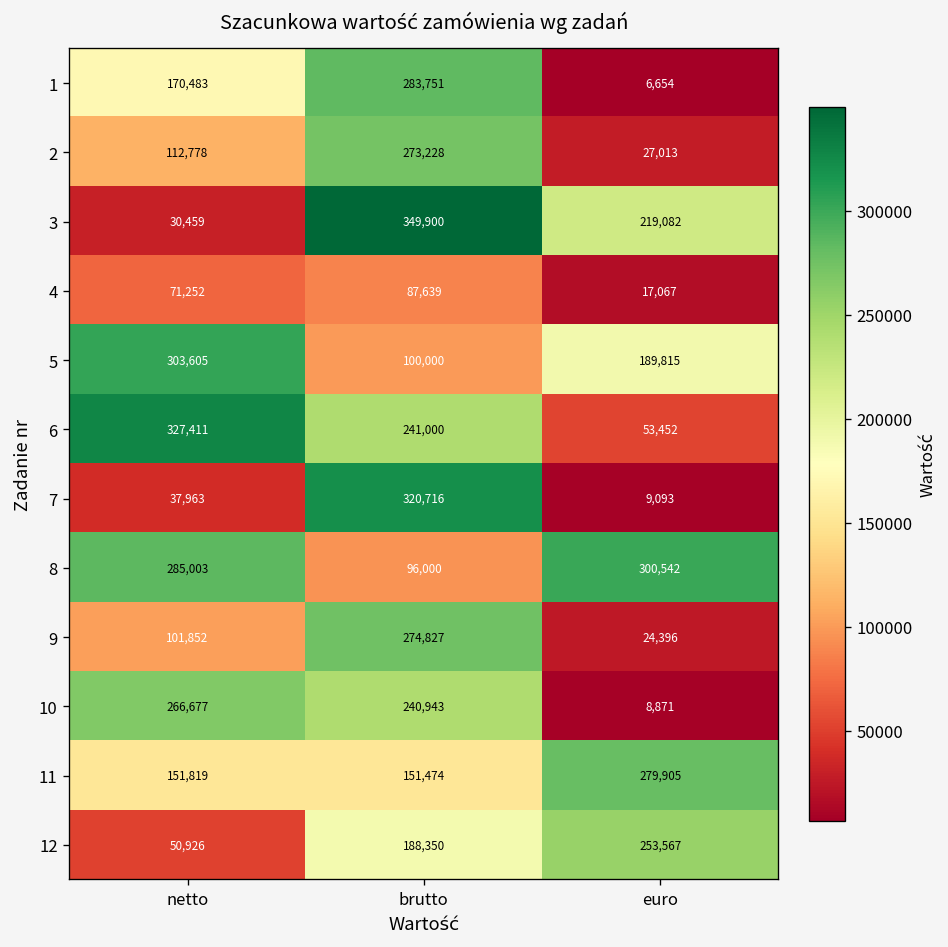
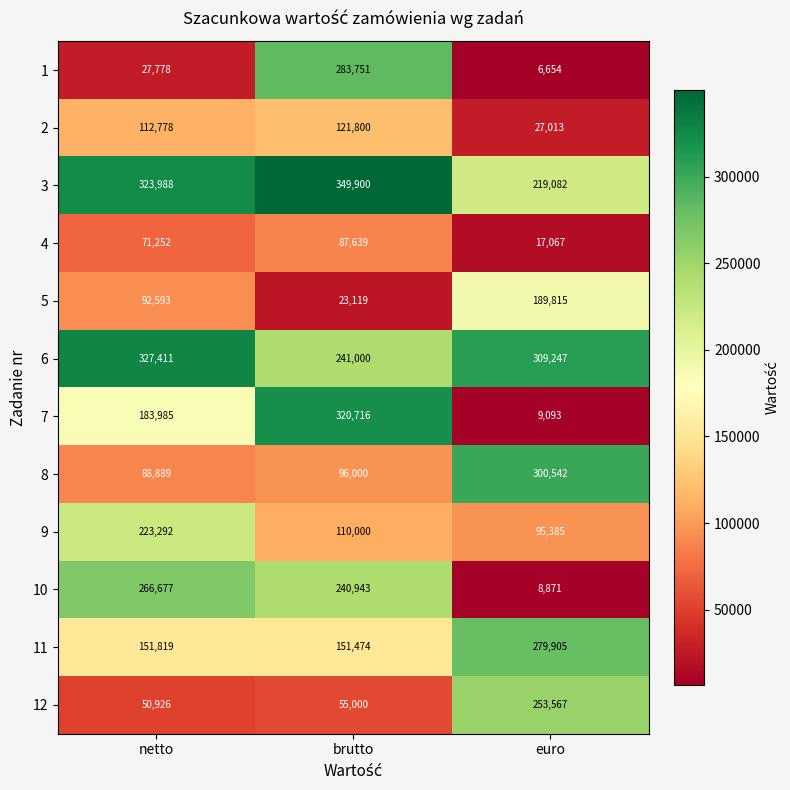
1, netto: 170,483 -> 27,778
2, brutto: 273,228 -> 121,800
3, netto: 30,459 -> 323,988
5, netto: 303,605 -> 92,593
5, brutto: 100,000 -> 23,119
6, euro: 53,452 -> 309,247
7, netto: 37,963 -> 183,985
8, netto: 285,003 -> 88,889
9, netto: 101,852 -> 223,292
9, brutto: 274,827 -> 110,000
9, euro: 24,396 -> 95,385
12, brutto: 188,350 -> 55,000
